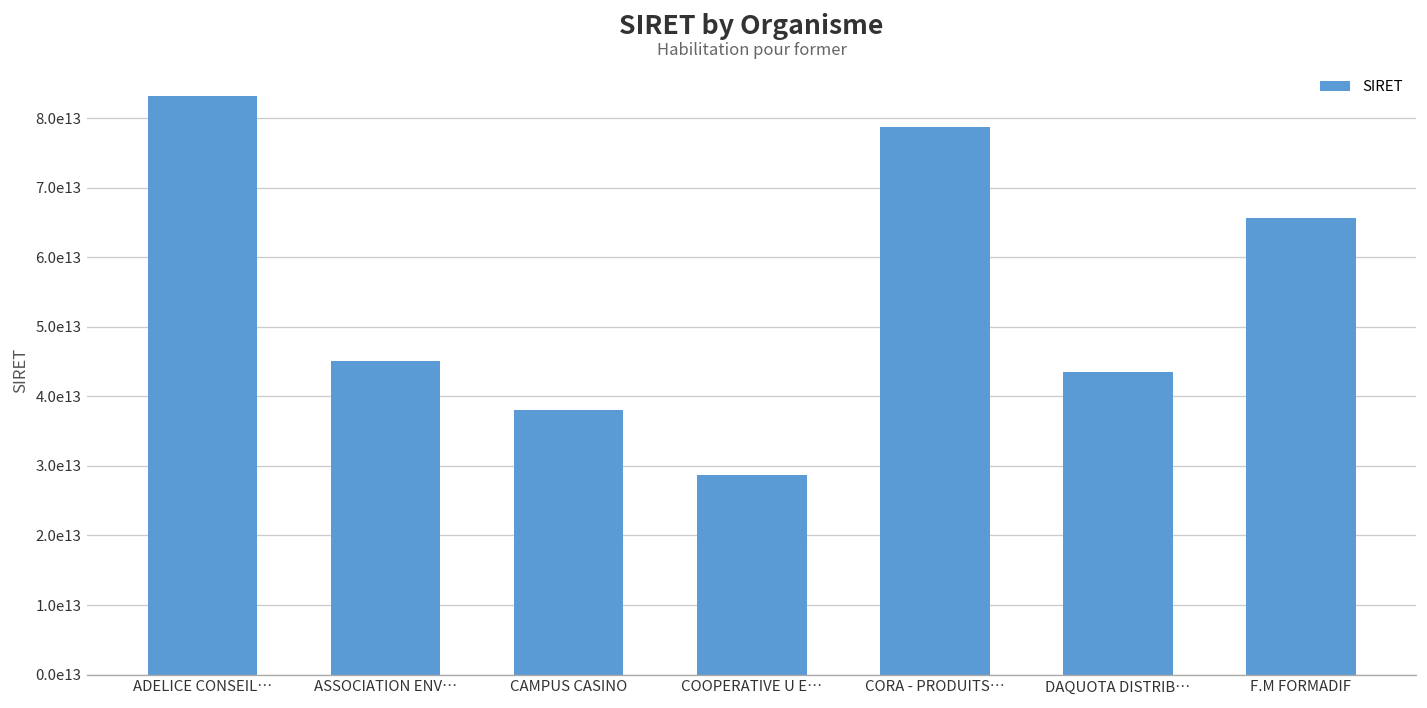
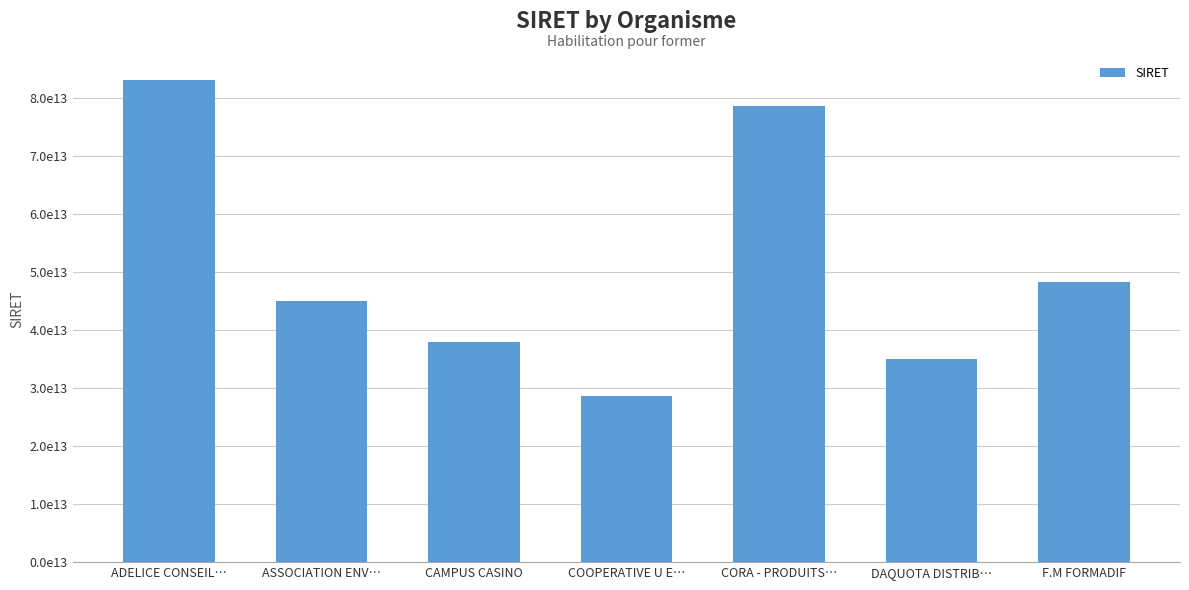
DAQUOTA DISTRIB…: 43000000000000 -> 35000000000000
F.M FORMADIF: 66000000000000 -> 48000000000000
